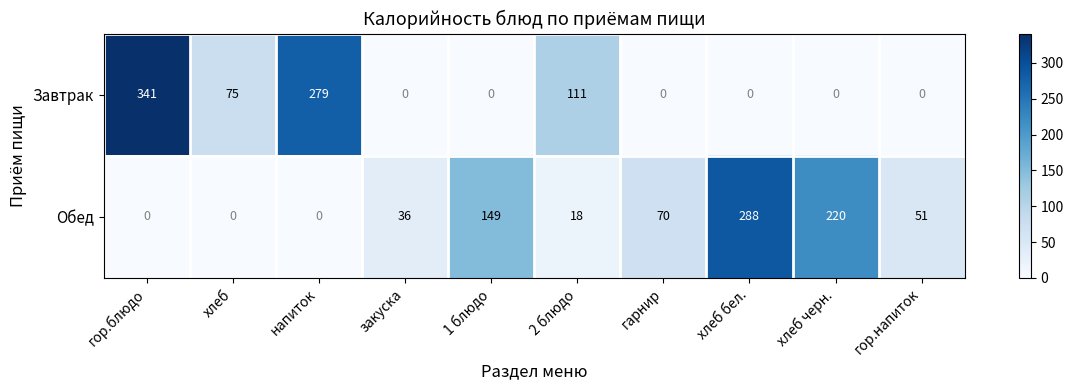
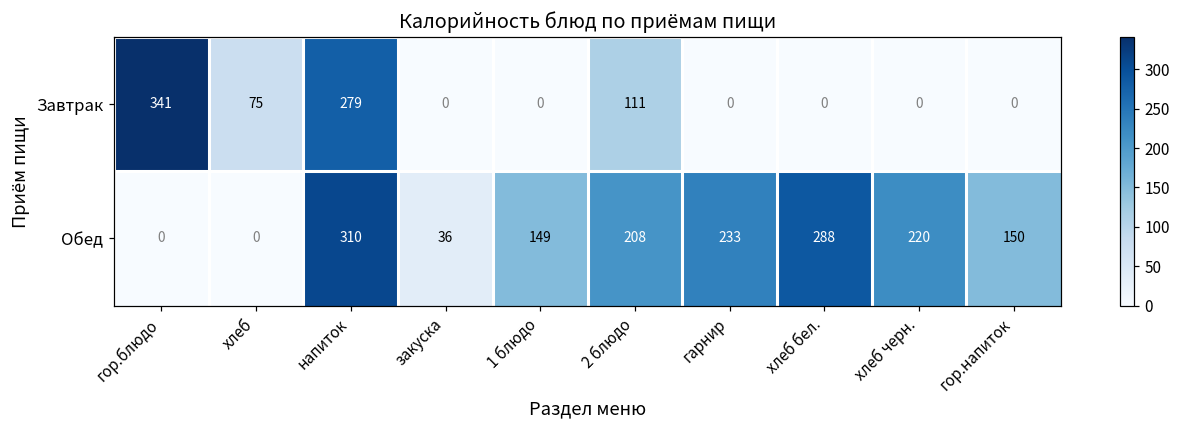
Обед, напиток: 0 -> 310
Обед, 2 блюдо: 18 -> 208
Обед, гарнир: 70 -> 233
Обед, гор.напиток: 51 -> 150
